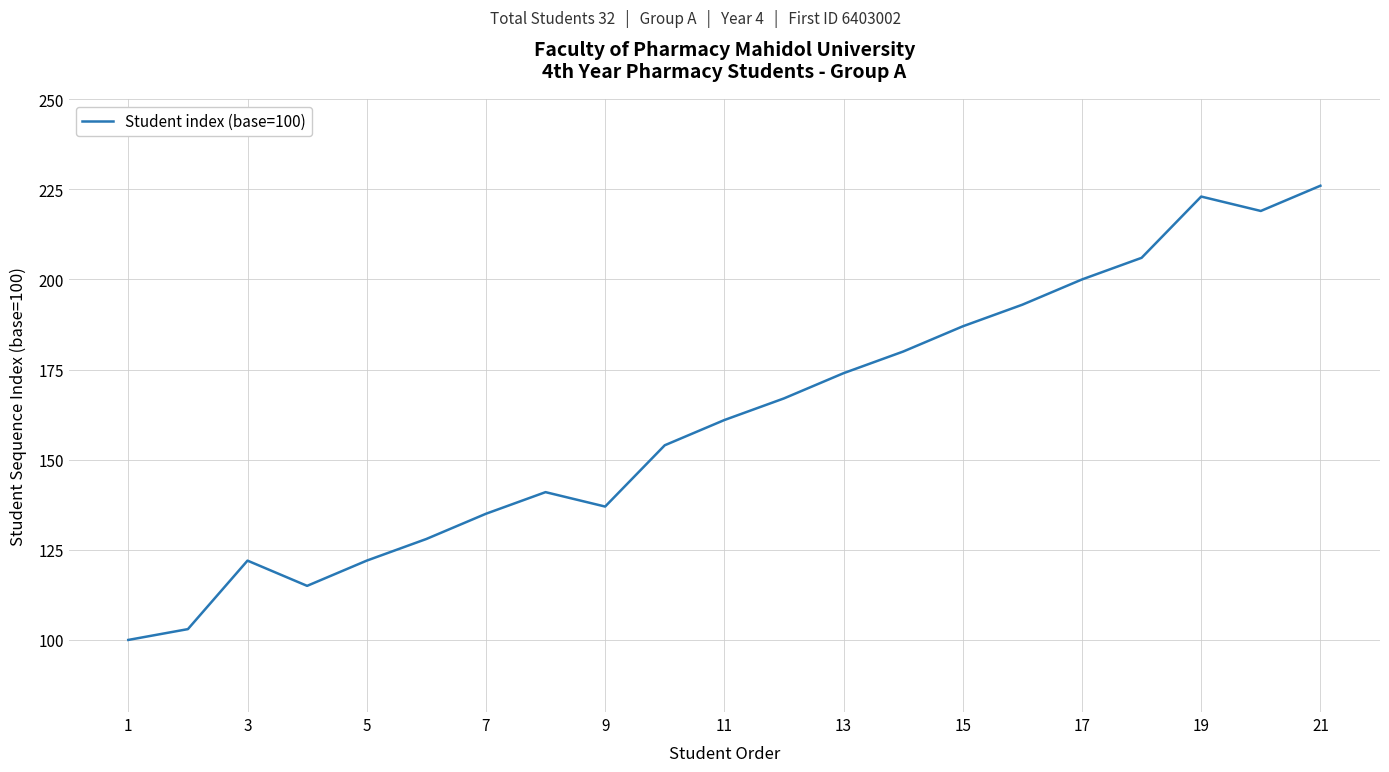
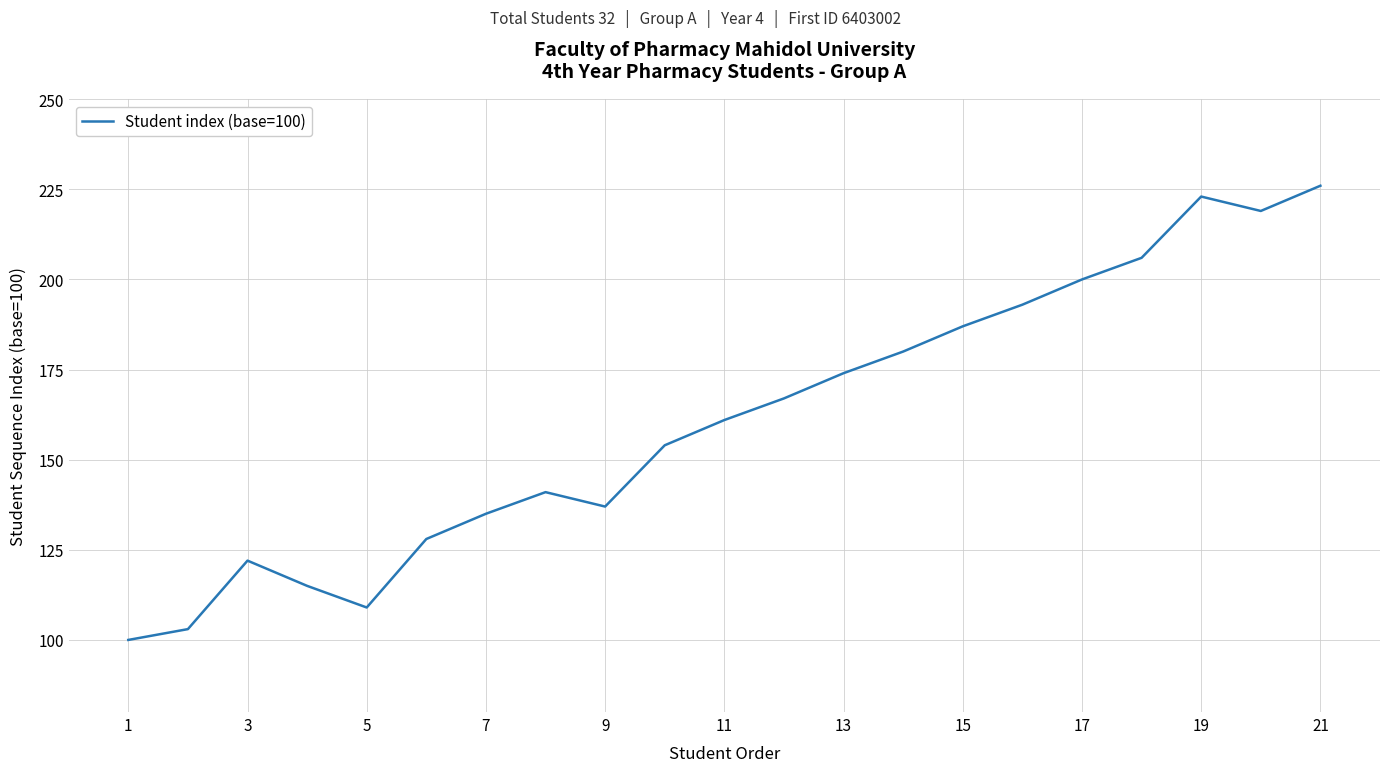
5: 122 -> 109
